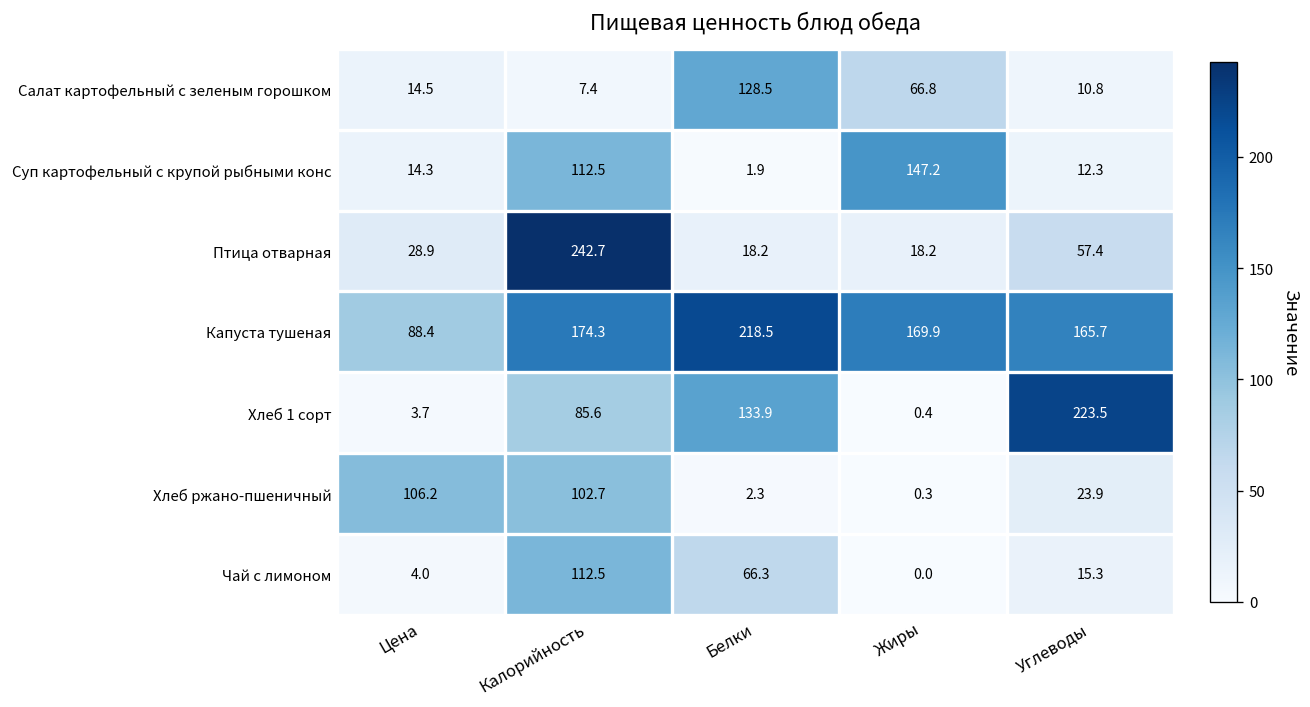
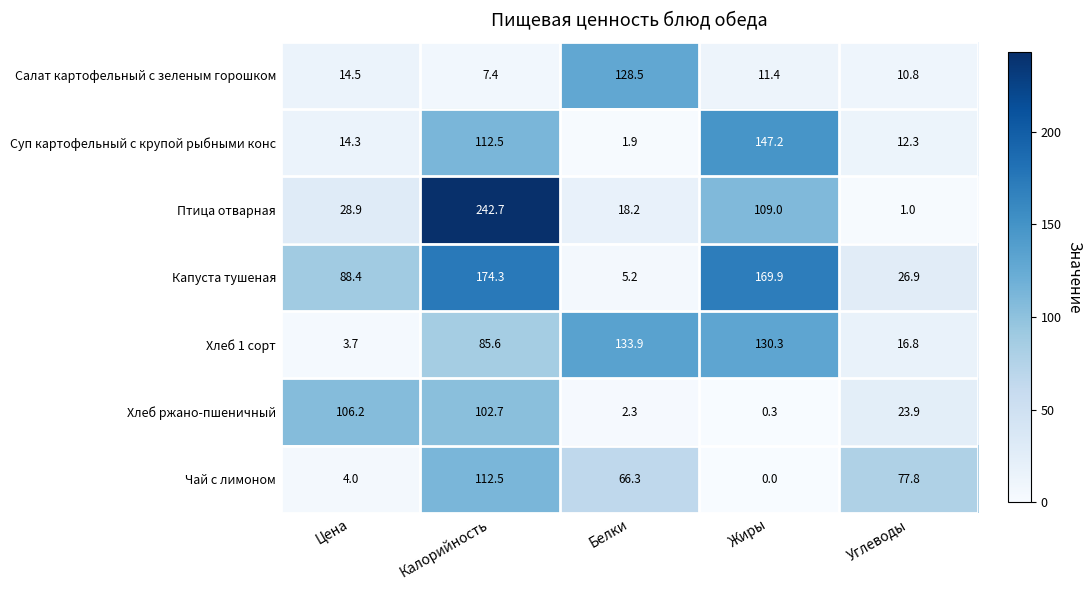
Салат картофельный с зеленым горошком, Жиры: 66.8 -> 11.4
Птица отварная, Жиры: 18.2 -> 109.0
Птица отварная, Углеводы: 57.4 -> 1.0
Капуста тушеная, Белки: 218.5 -> 5.2
Капуста тушеная, Углеводы: 165.7 -> 26.9
Хлеб 1 сорт, Жиры: 0.4 -> 130.3
Хлеб 1 сорт, Углеводы: 223.5 -> 16.8
Чай с лимоном, Углеводы: 15.3 -> 77.8
